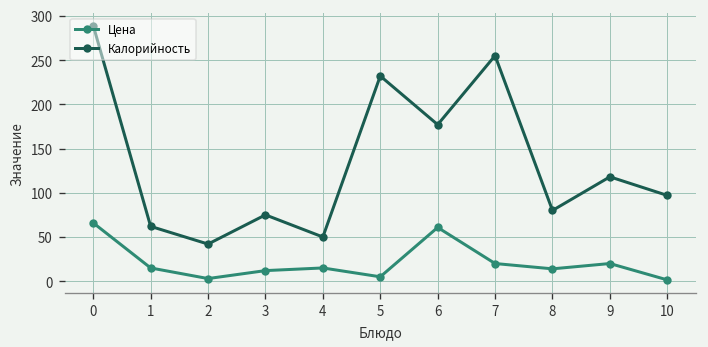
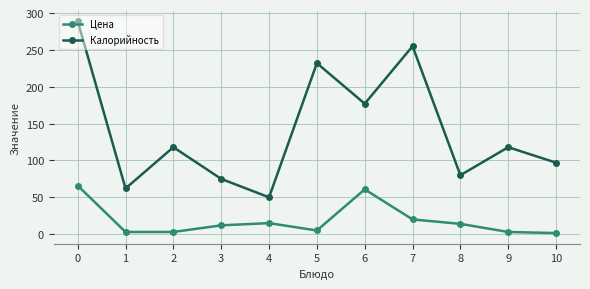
Цена, 1: 20 -> 0
Калорийность, 2: 40 -> 120
Цена, 9: 20 -> 0
